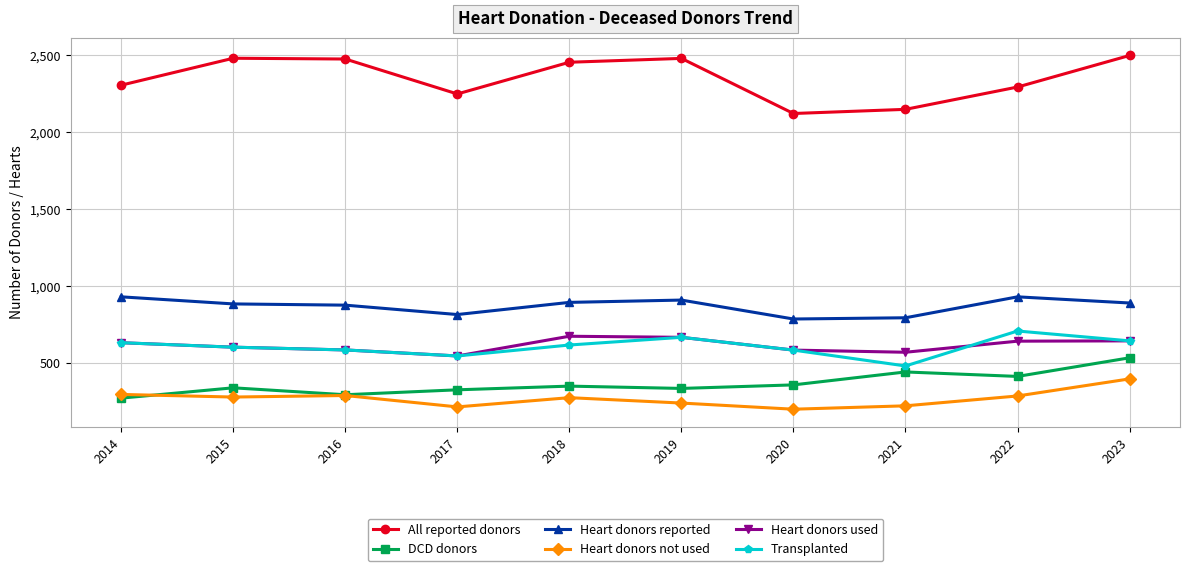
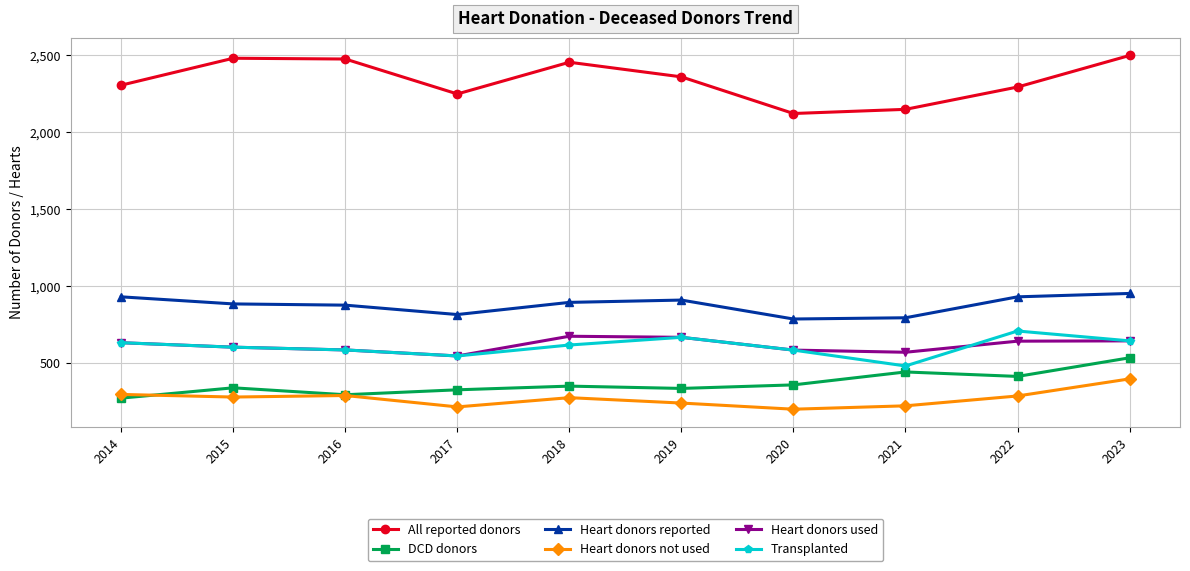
All reported donors, 2019: 2,480 -> 2,360
Heart donors reported, 2023: 890 -> 950
